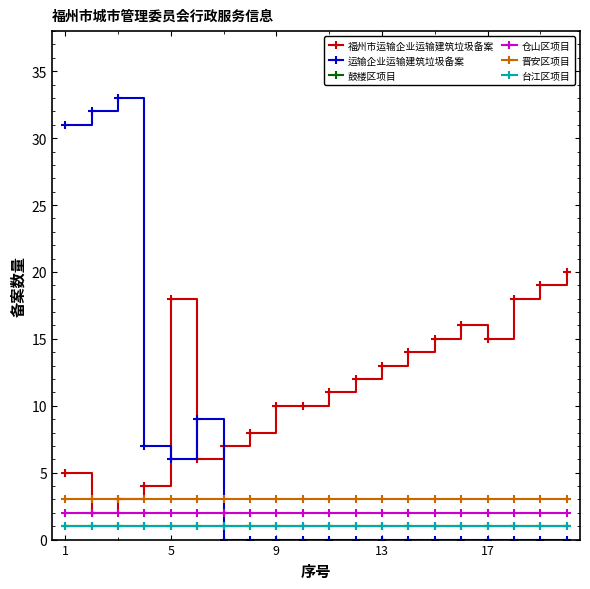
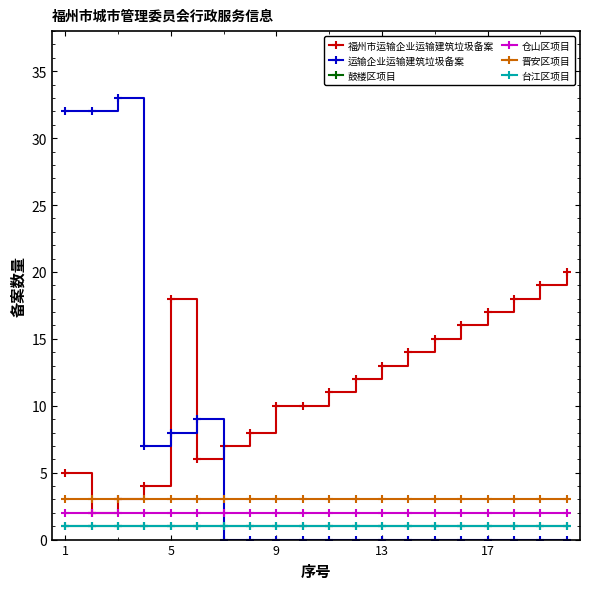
运输企业运输建筑垃圾备案, 1: 31 -> 32
运输企业运输建筑垃圾备案, 5: 6 -> 8
福州市运输企业运输建筑垃圾备案, 17: 15 -> 17
